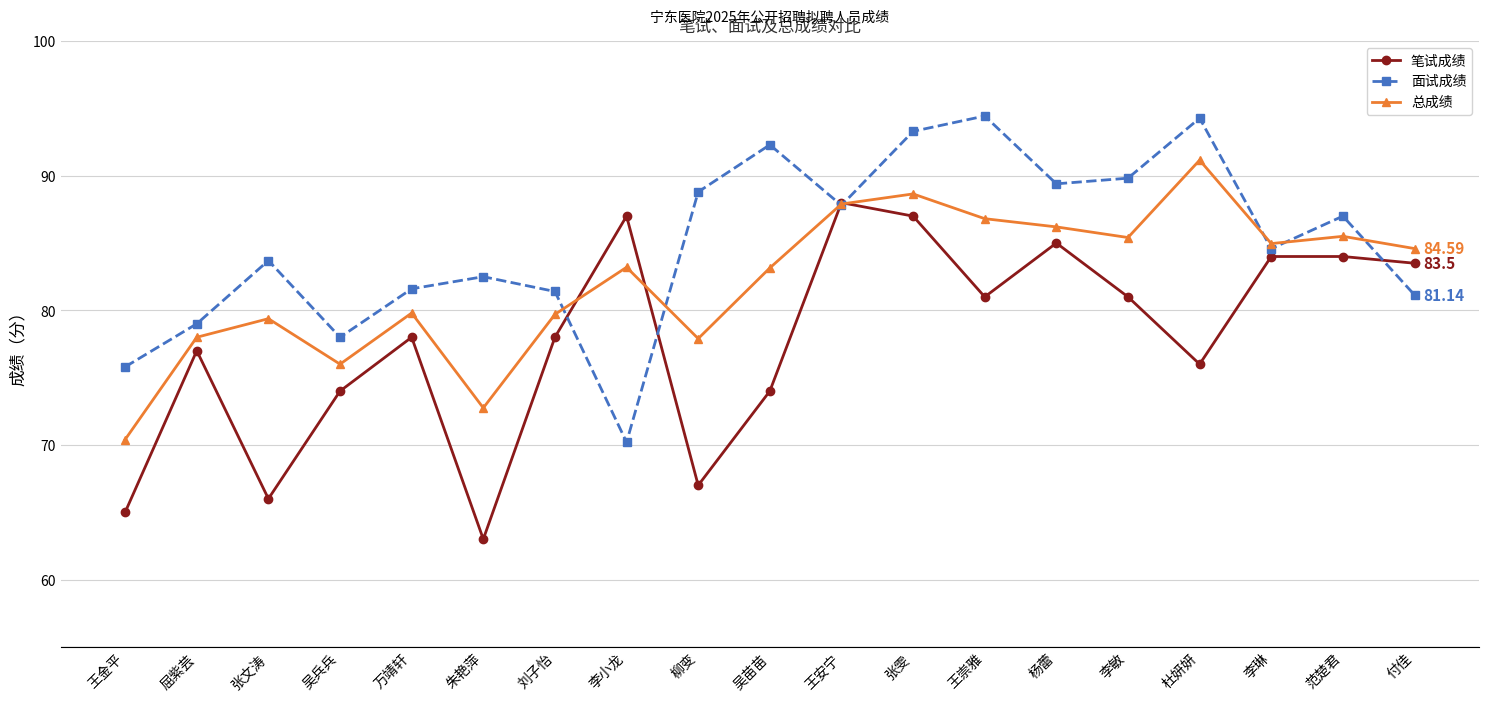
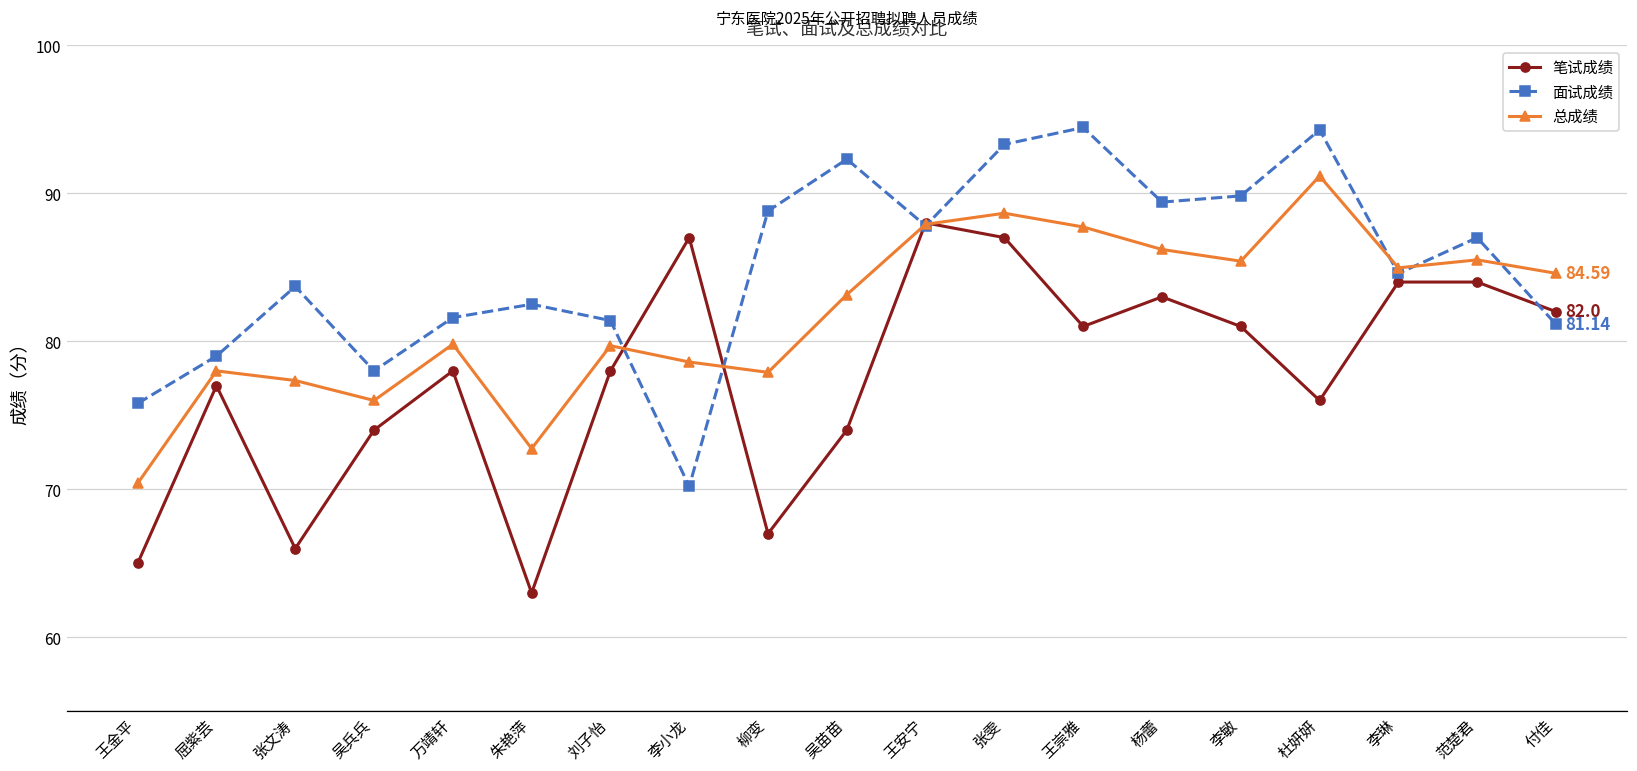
总成绩, 张文涛: 79.4 -> 77.4
总成绩, 李小龙: 83.2 -> 78.6
总成绩, 王崇雅: 86.8 -> 87.7
笔试成绩, 杨蕾: 85 -> 83
笔试成绩, 付佳: 83.5 -> 82.0
